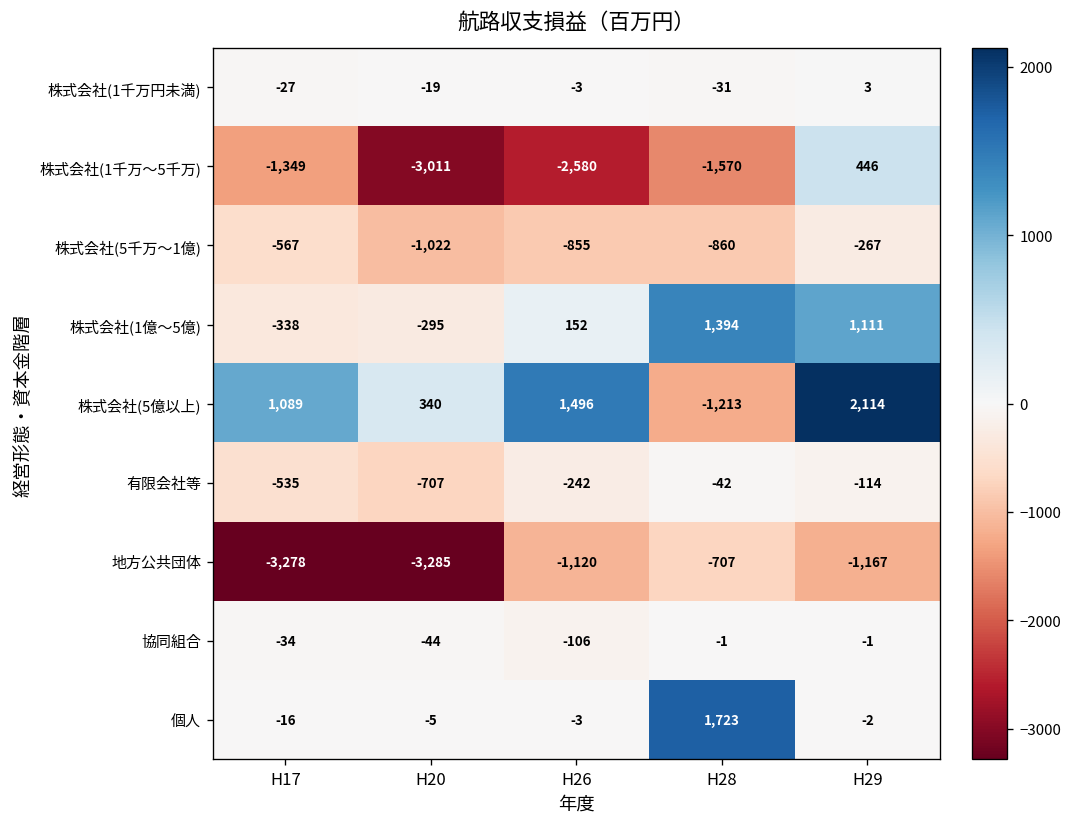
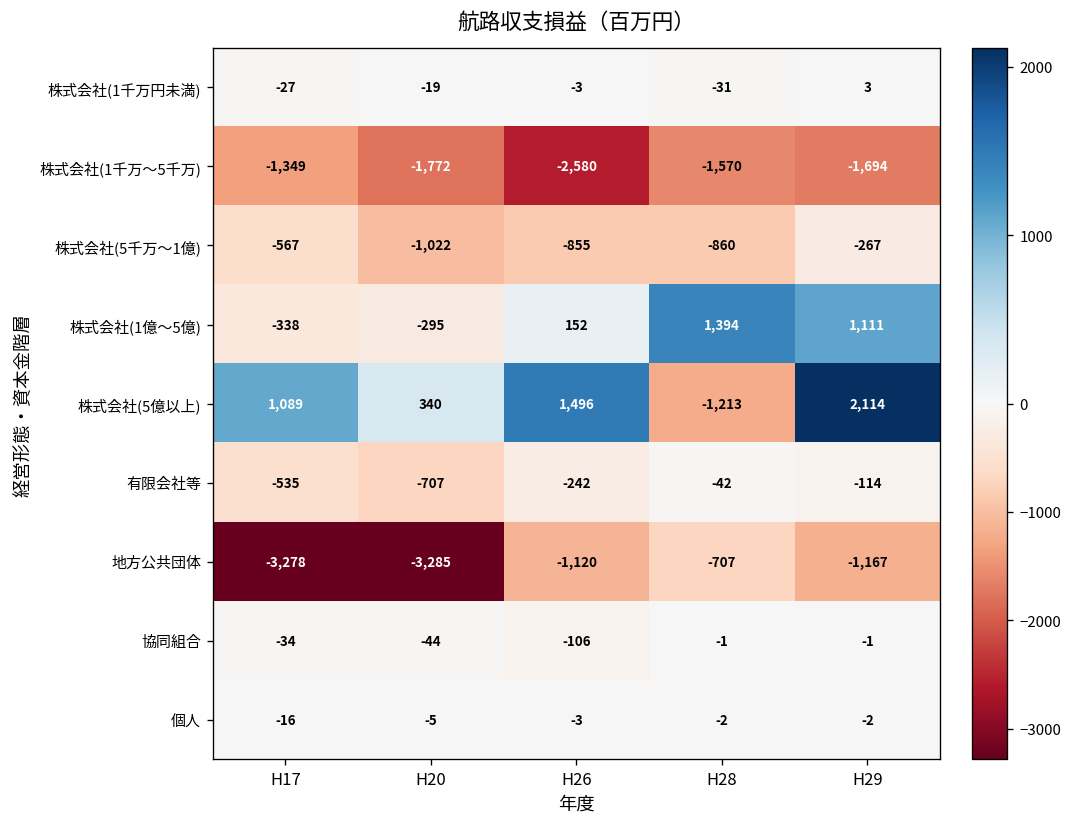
株式会社(1千万〜5千万), H20: -3,011 -> -1,772
株式会社(1千万〜5千万), H29: 446 -> -1,694
個人, H28: 1,723 -> -2
